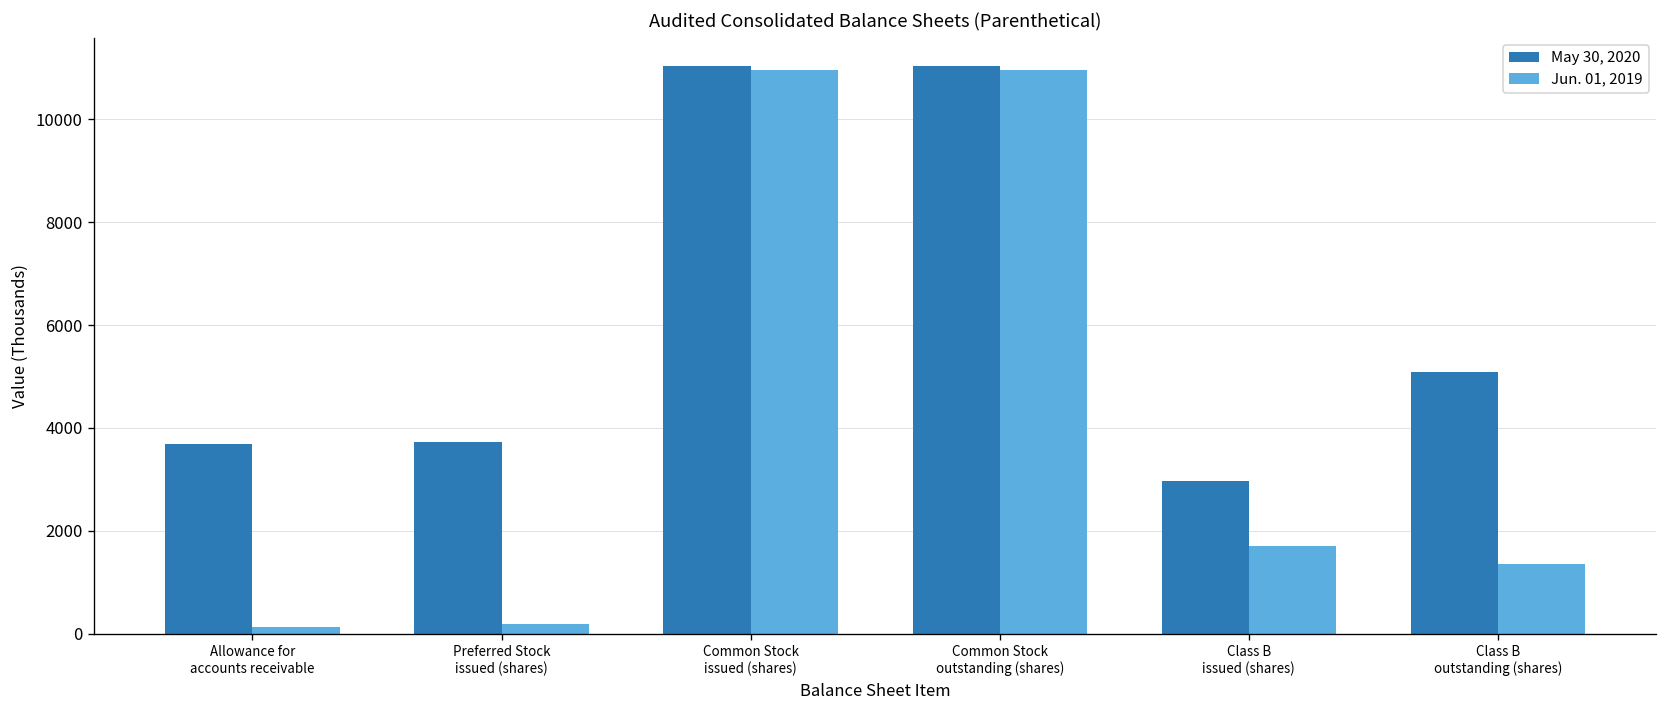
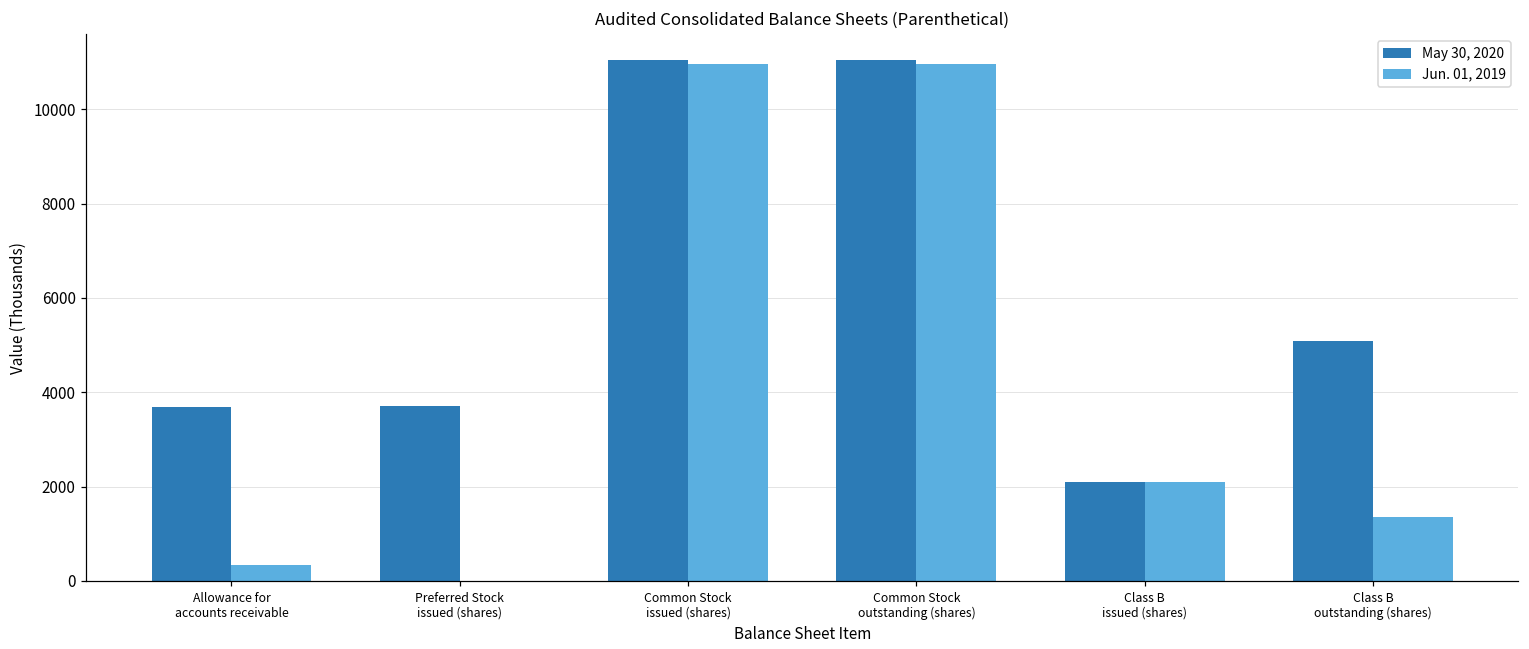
Jun. 01, 2019, Allowance for accounts receivable: 100 -> 300
Jun. 01, 2019, Preferred Stock issued (shares): 200 -> 0
May 30, 2020, Class B issued (shares): 3000 -> 2100
Jun. 01, 2019, Class B issued (shares): 1700 -> 2100
